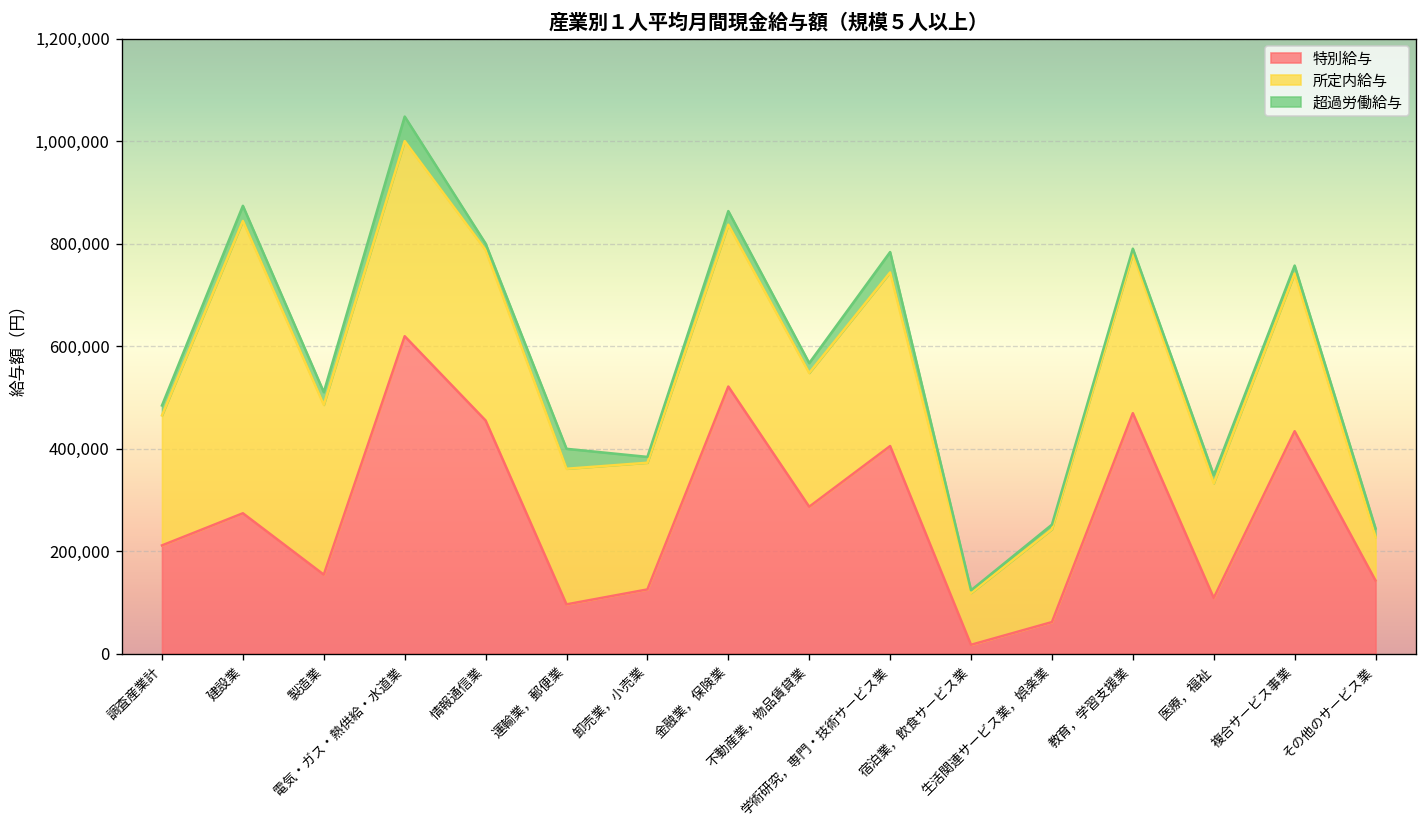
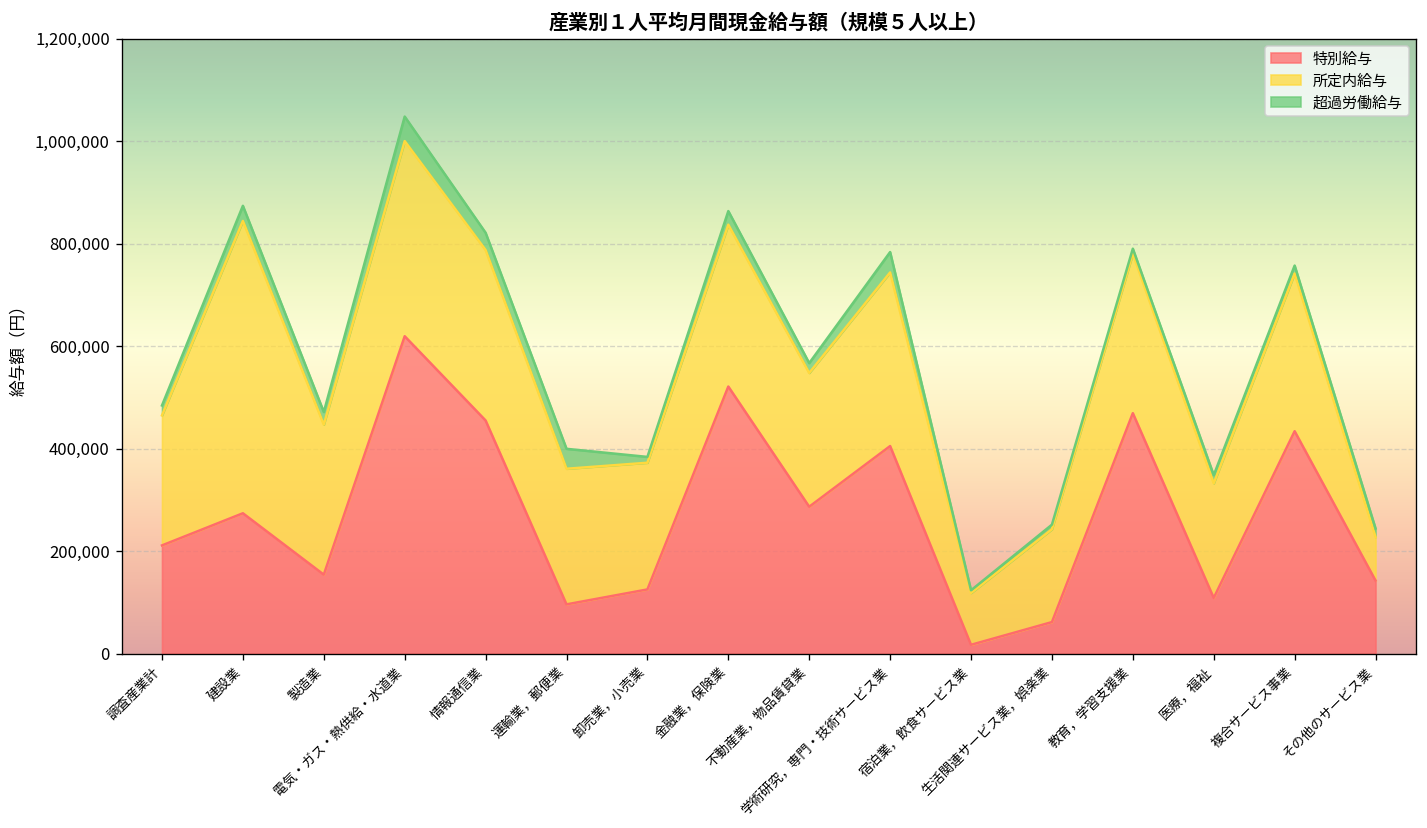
所定内給与, 製造業: 330,000 -> 290,000
超過労働給与, 情報通信業: 10,000 -> 30,000
